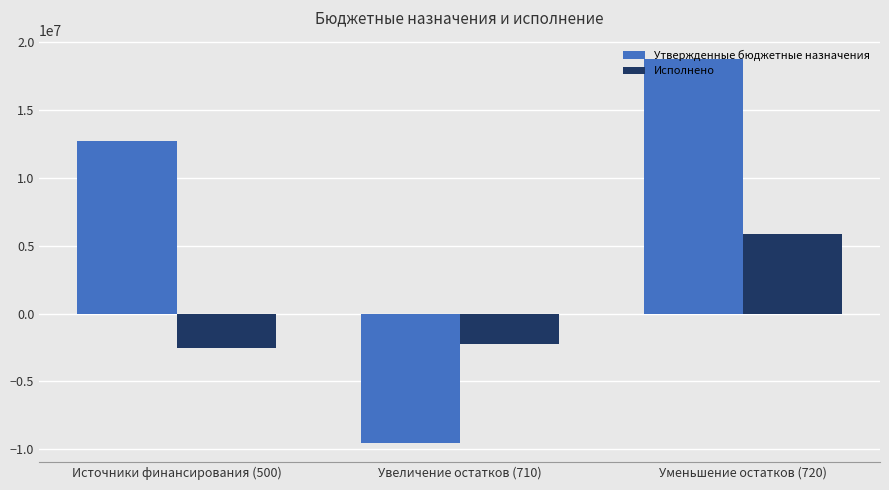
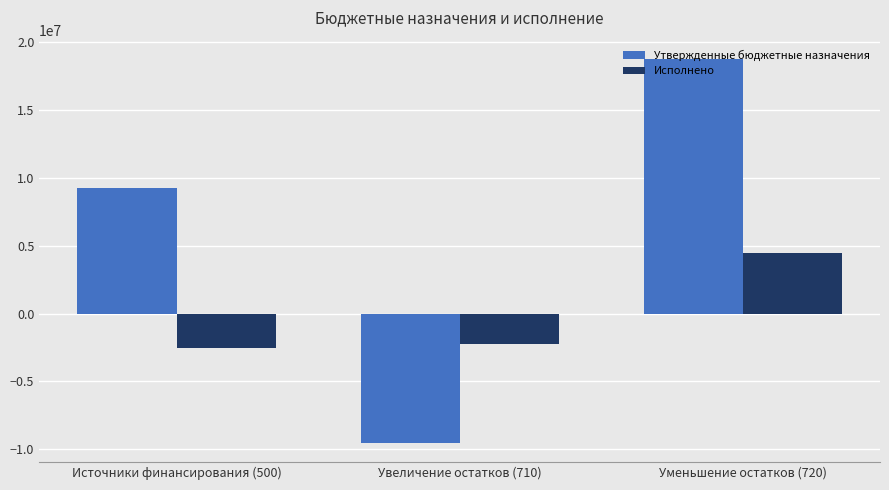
Утвержденные бюджетные назначения, Источники финансирования (500): 12700000 -> 9300000
Исполнено, Уменьшение остатков (720): 5900000 -> 4500000
